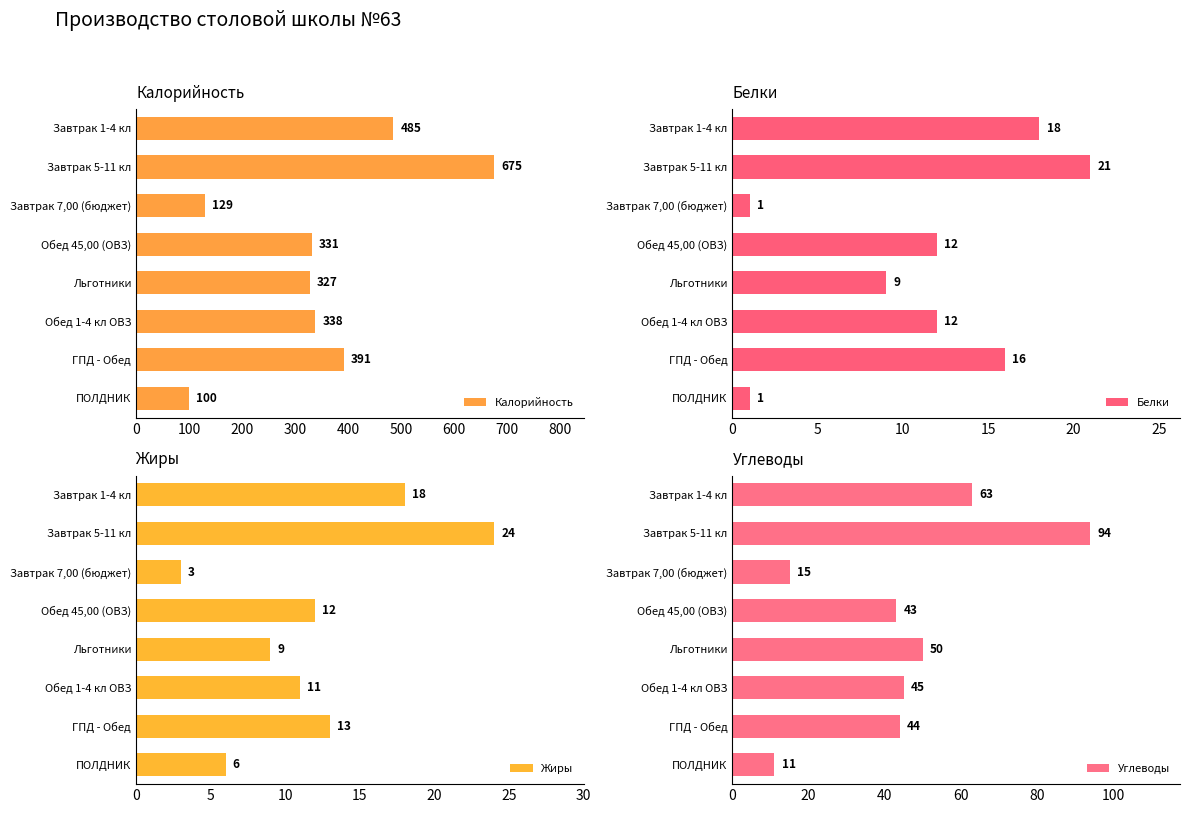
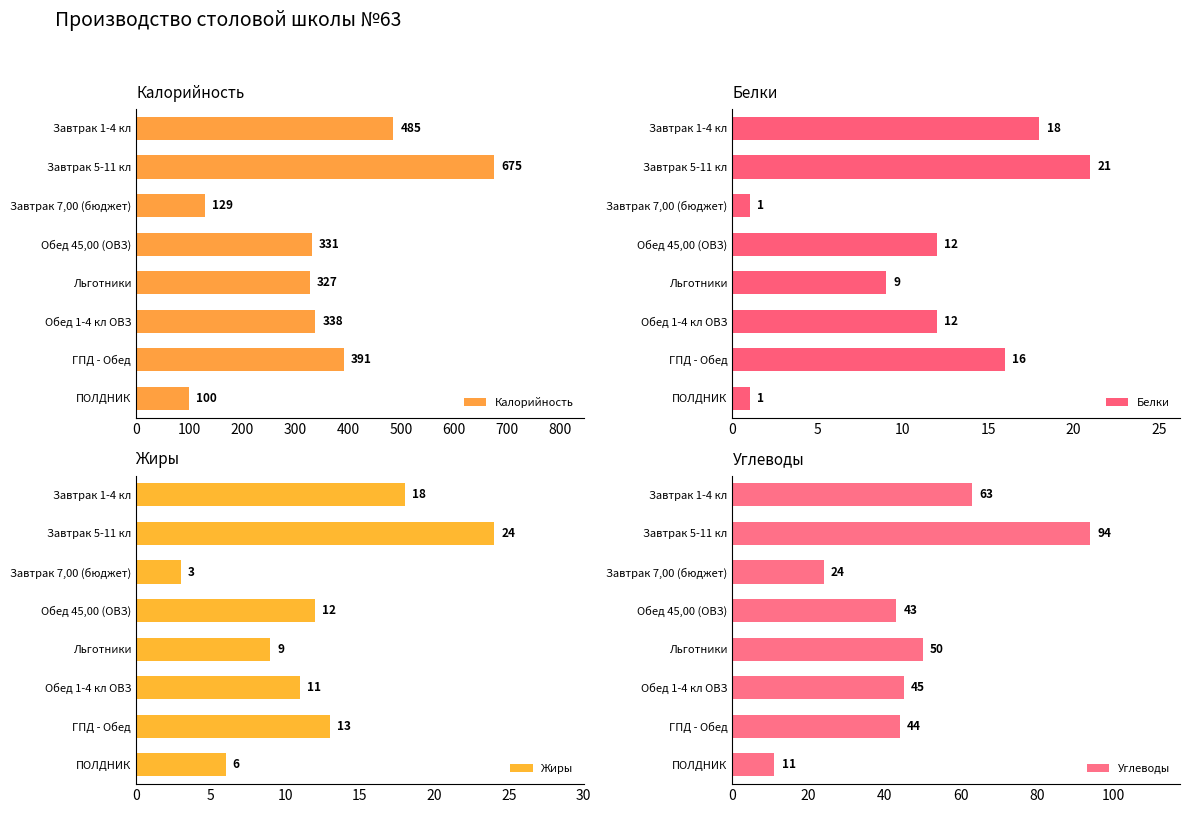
Углеводы, Завтрак 7,00 (бюджет): 15 -> 24
